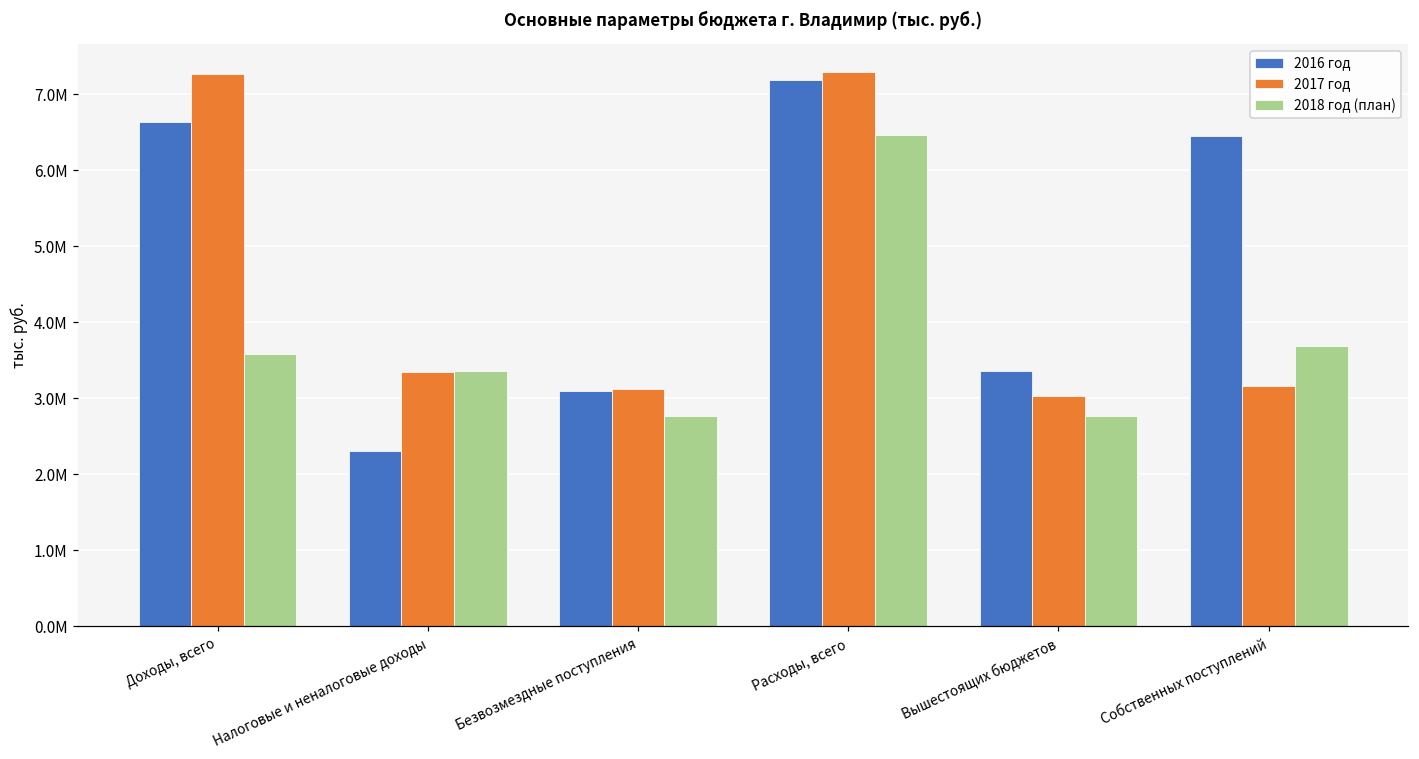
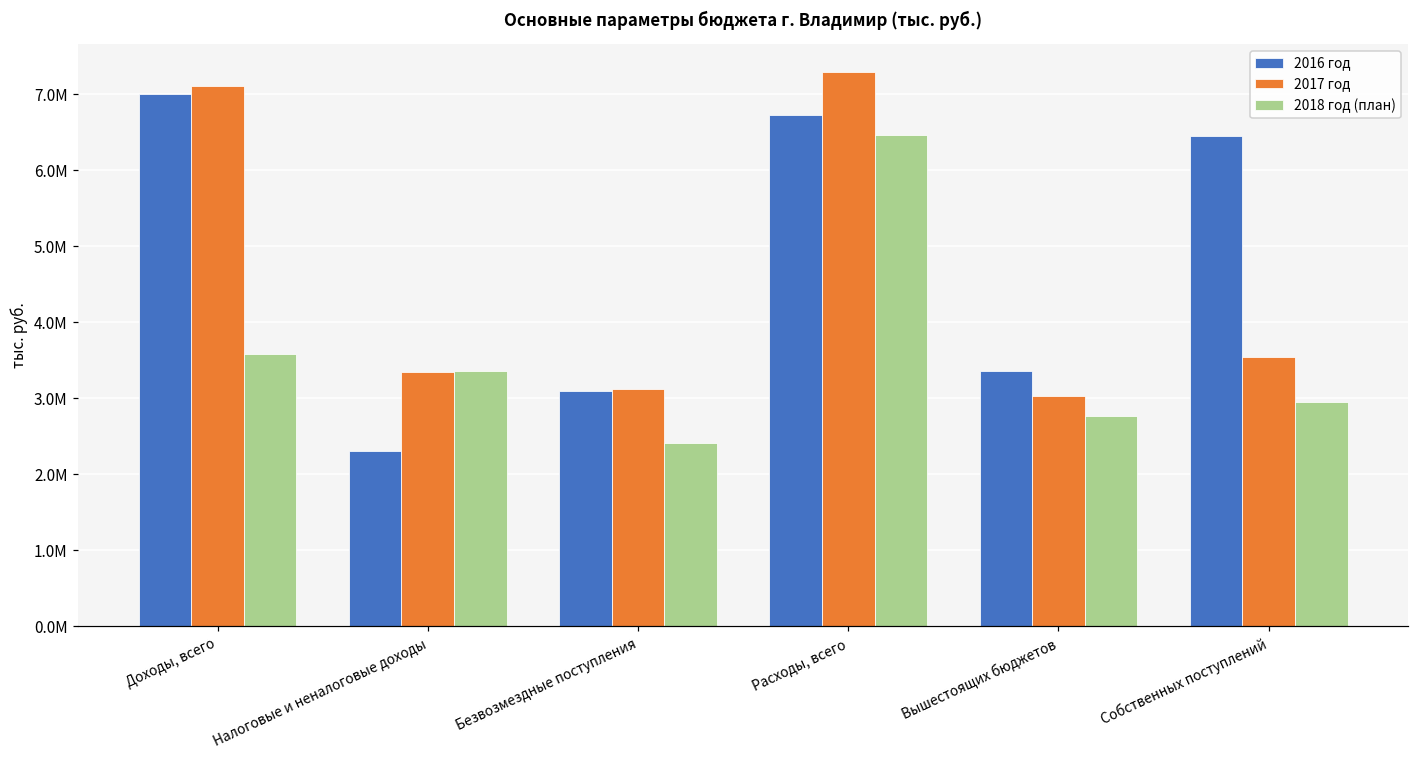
2016 год, Доходы, всего: 6600000 -> 7000000
2017 год, Доходы, всего: 7300000 -> 7100000
2018 год (план), Безвозмездные поступления: 2800000 -> 2400000
2016 год, Расходы, всего: 7200000 -> 6700000
2017 год, Собственных поступлений: 3200000 -> 3500000
2018 год (план), Собственных поступлений: 3700000 -> 2900000
